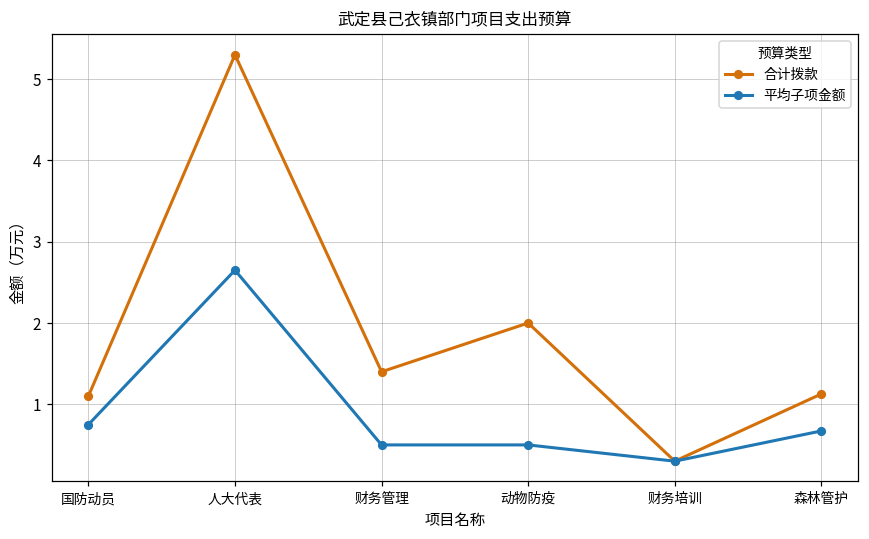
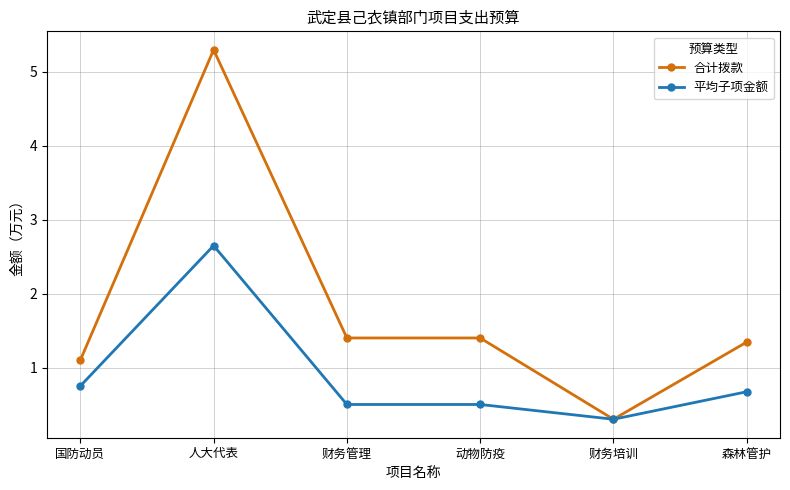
合计拨款, 动物防疫: 2.0 -> 1.4
合计拨款, 森林管护: 1.1 -> 1.3
